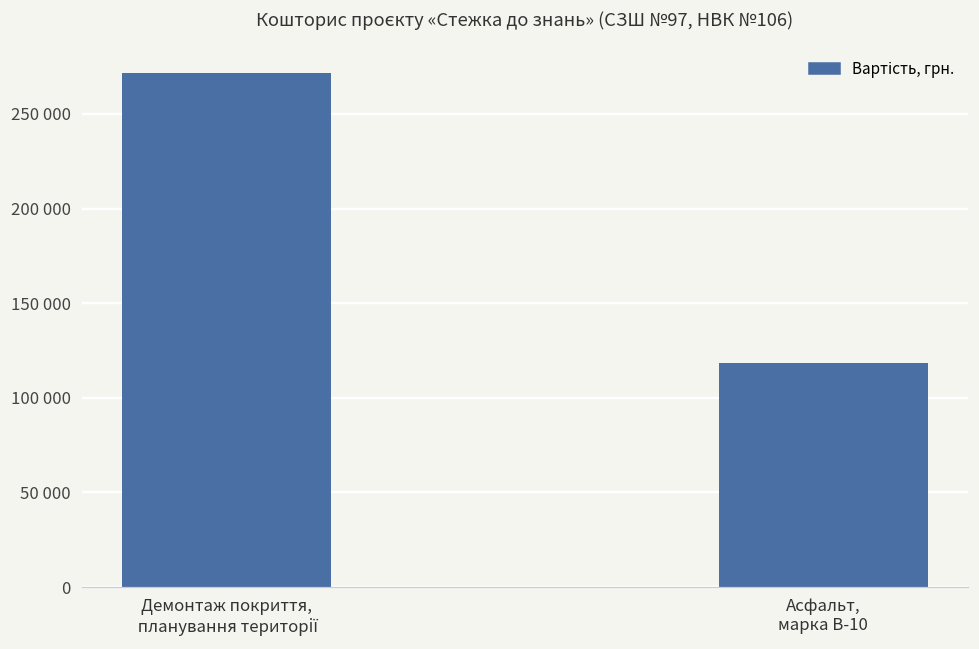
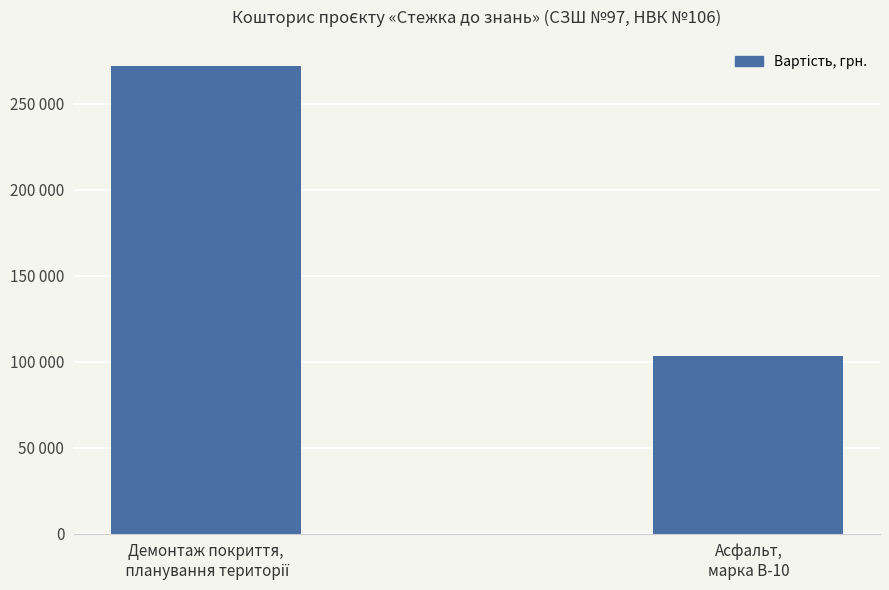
Асфальт, марка В-10: 118000 -> 103000
